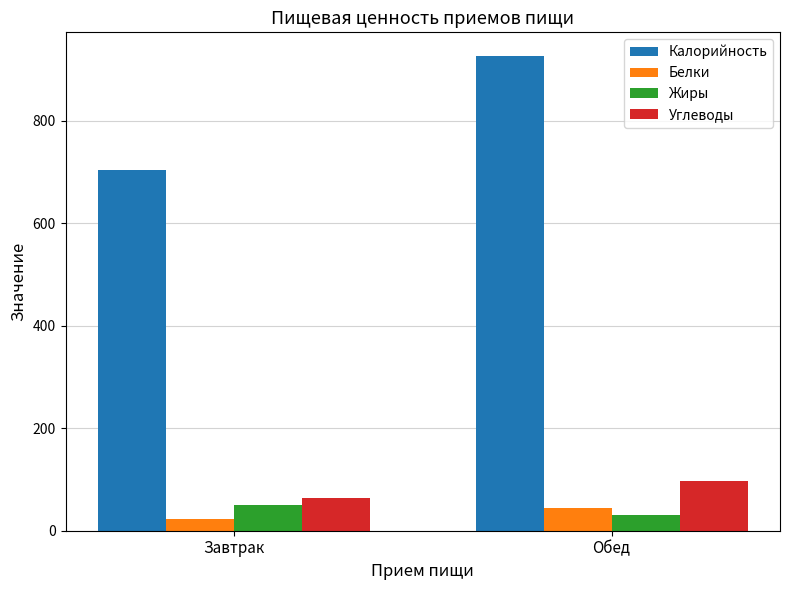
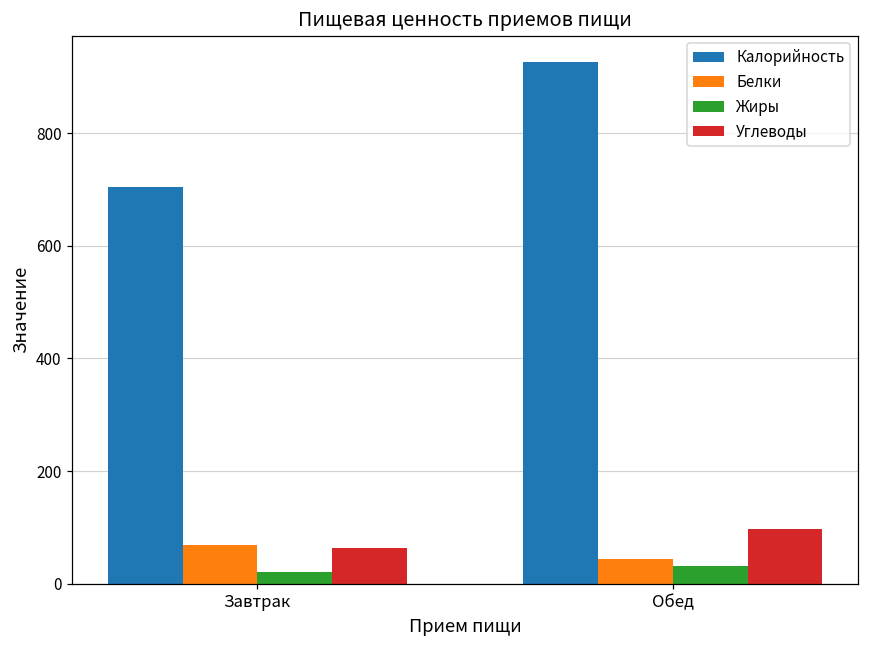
Белки, Завтрак: 20 -> 70
Жиры, Завтрак: 50 -> 20
